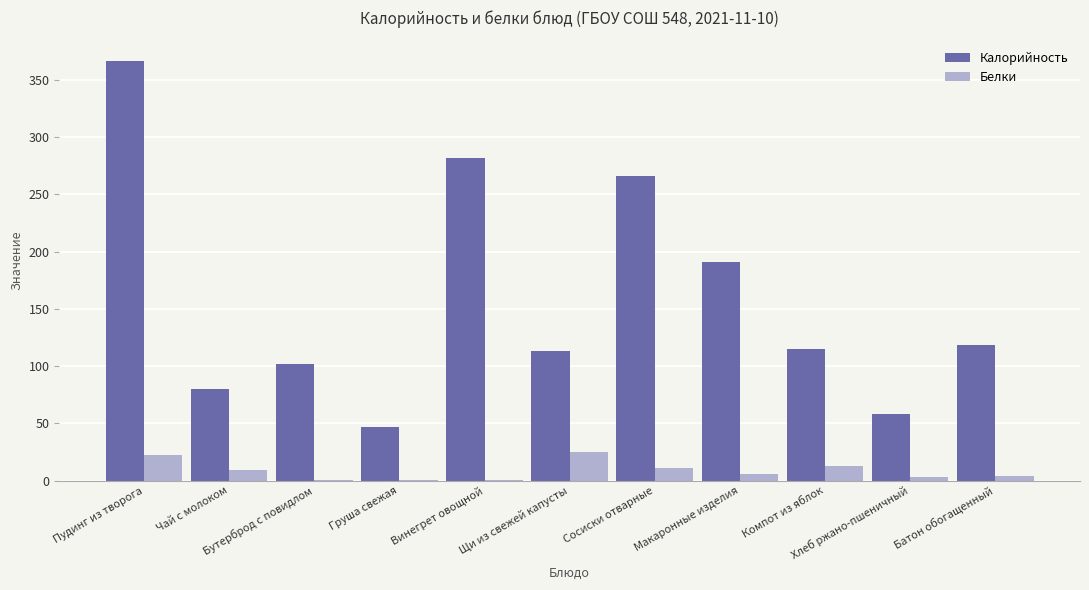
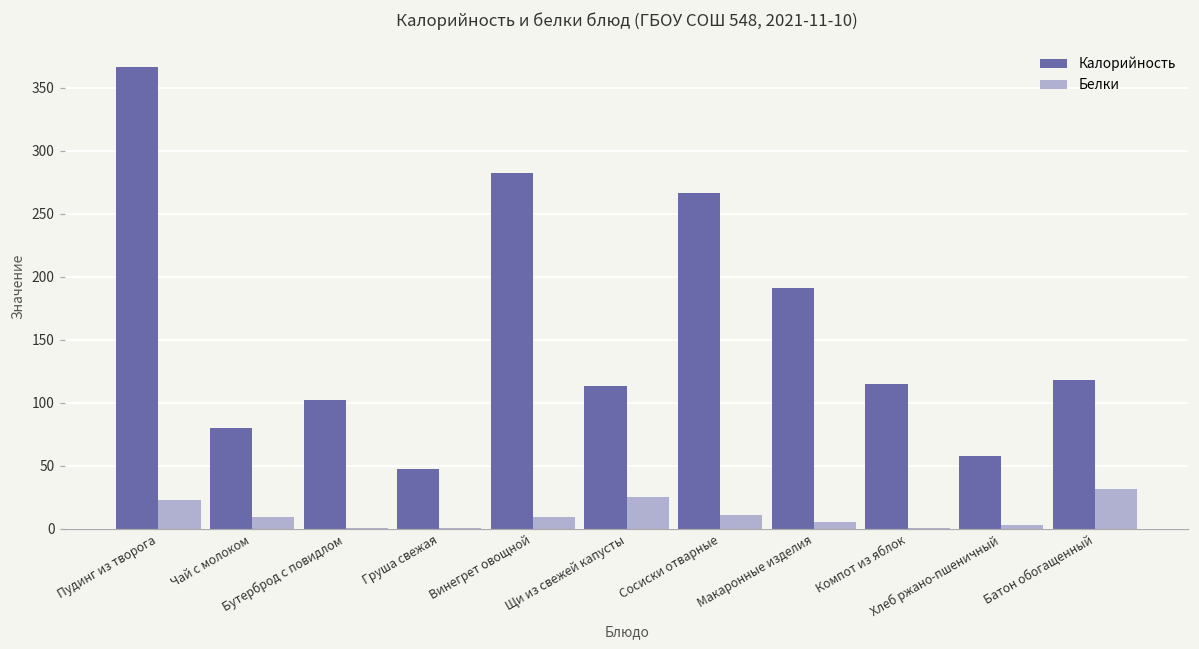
Белки, Винегрет овощной: 1 -> 9
Белки, Компот из яблок: 13 -> 0
Белки, Батон обогащенный: 4 -> 31
